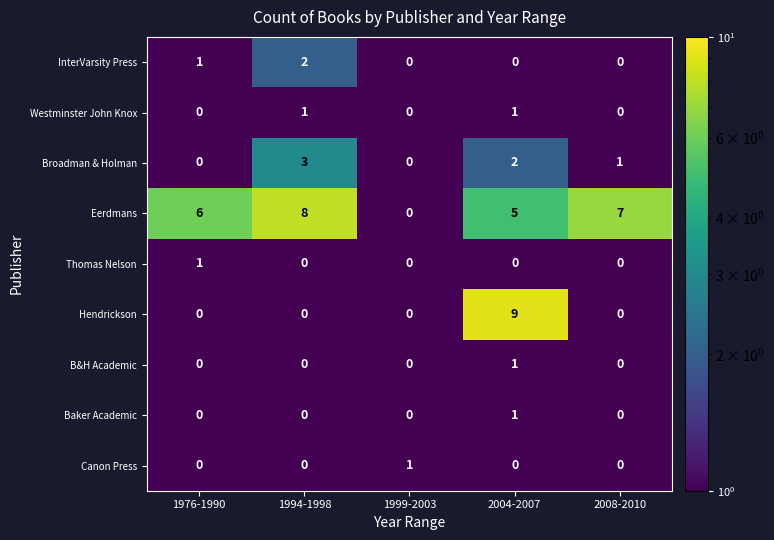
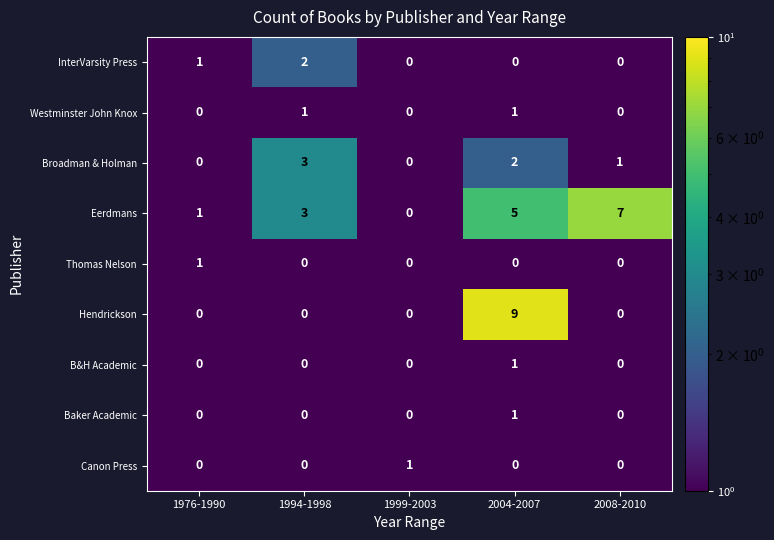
Eerdmans, 1976-1990: 6 -> 1
Eerdmans, 1994-1998: 8 -> 3
